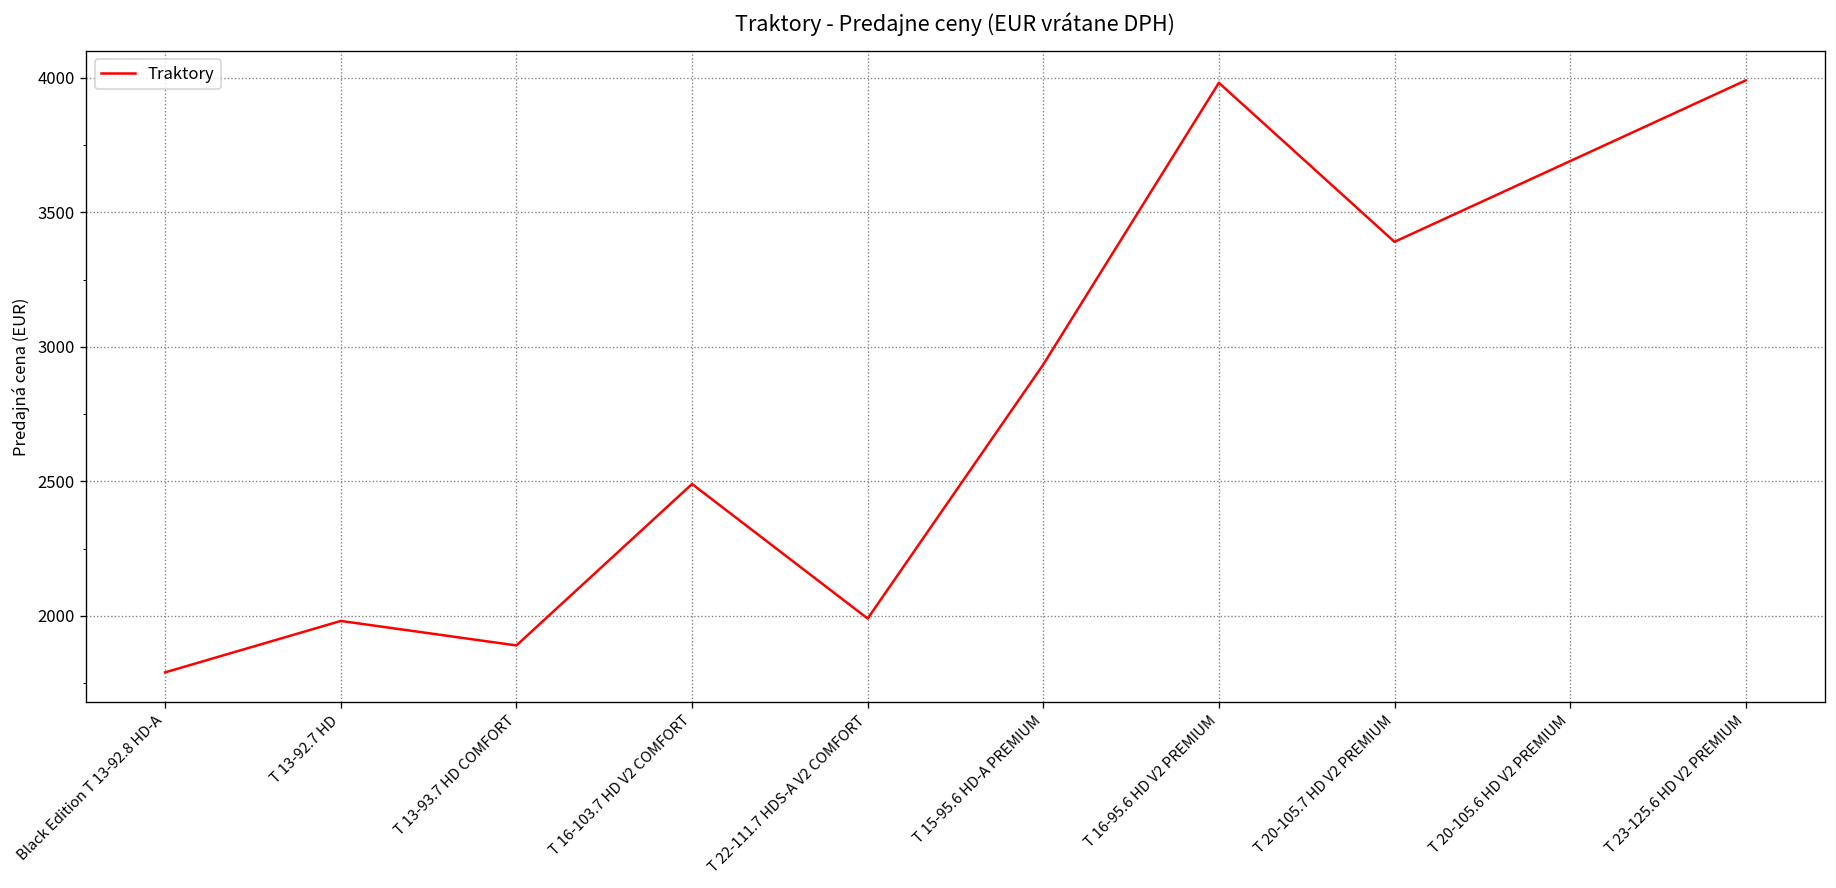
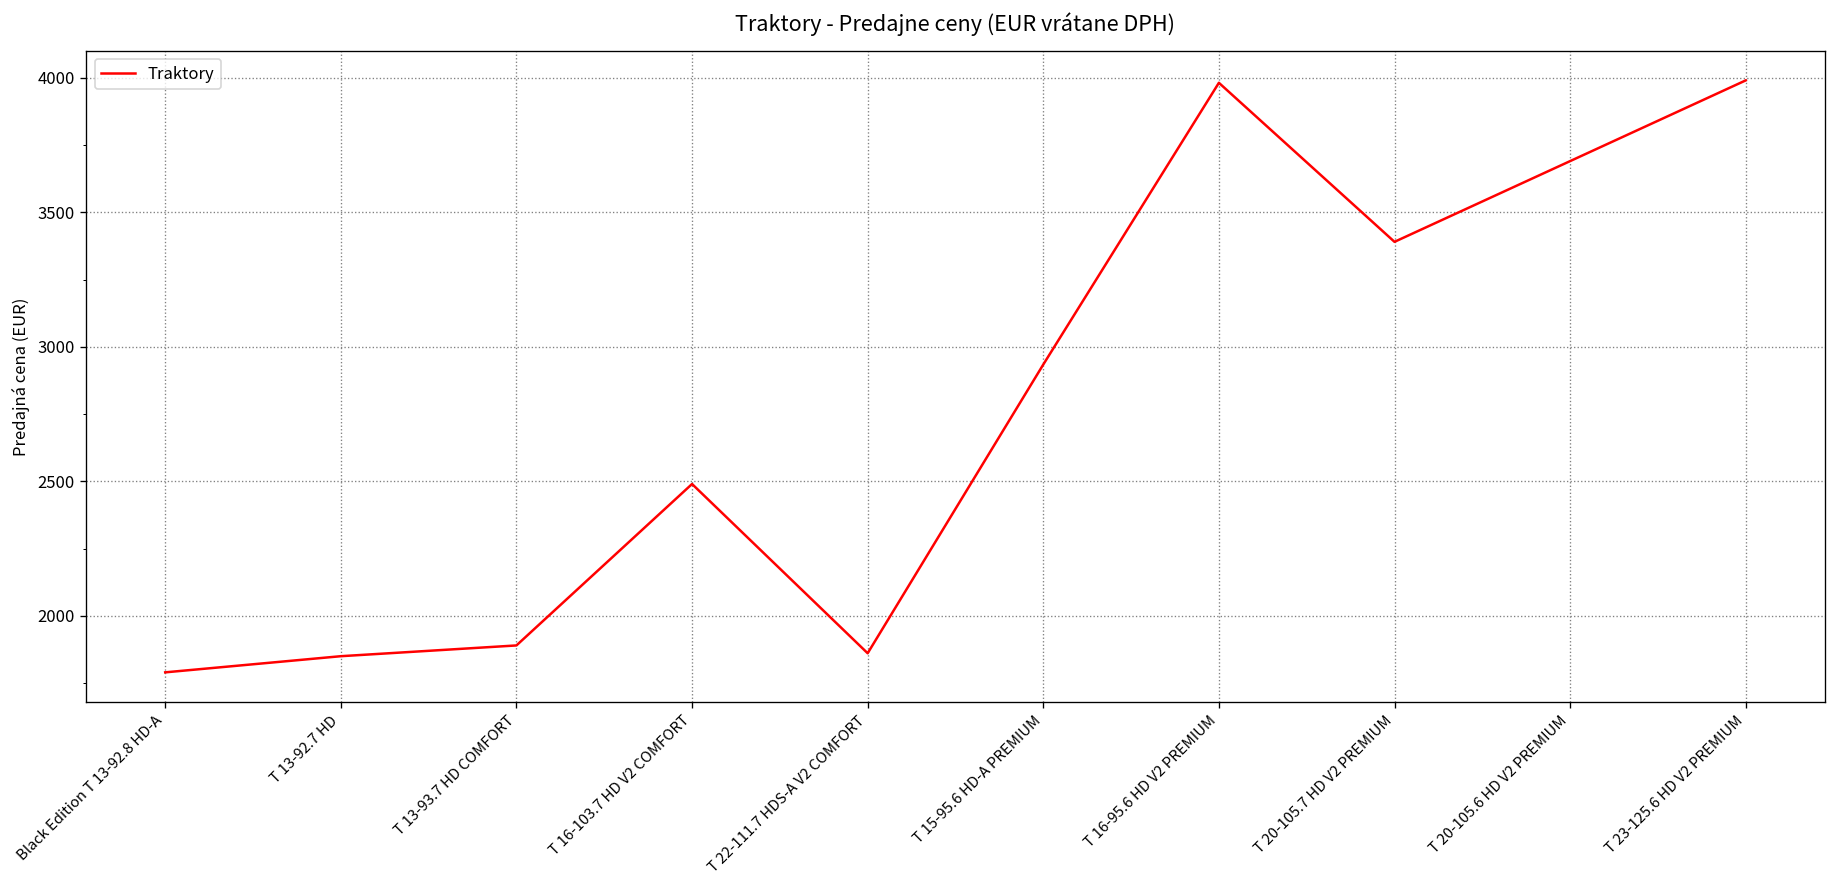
T 13-92.7 HD: 1980 -> 1850
T 22-111.7 HDS-A V2 COMFORT: 1990 -> 1860
